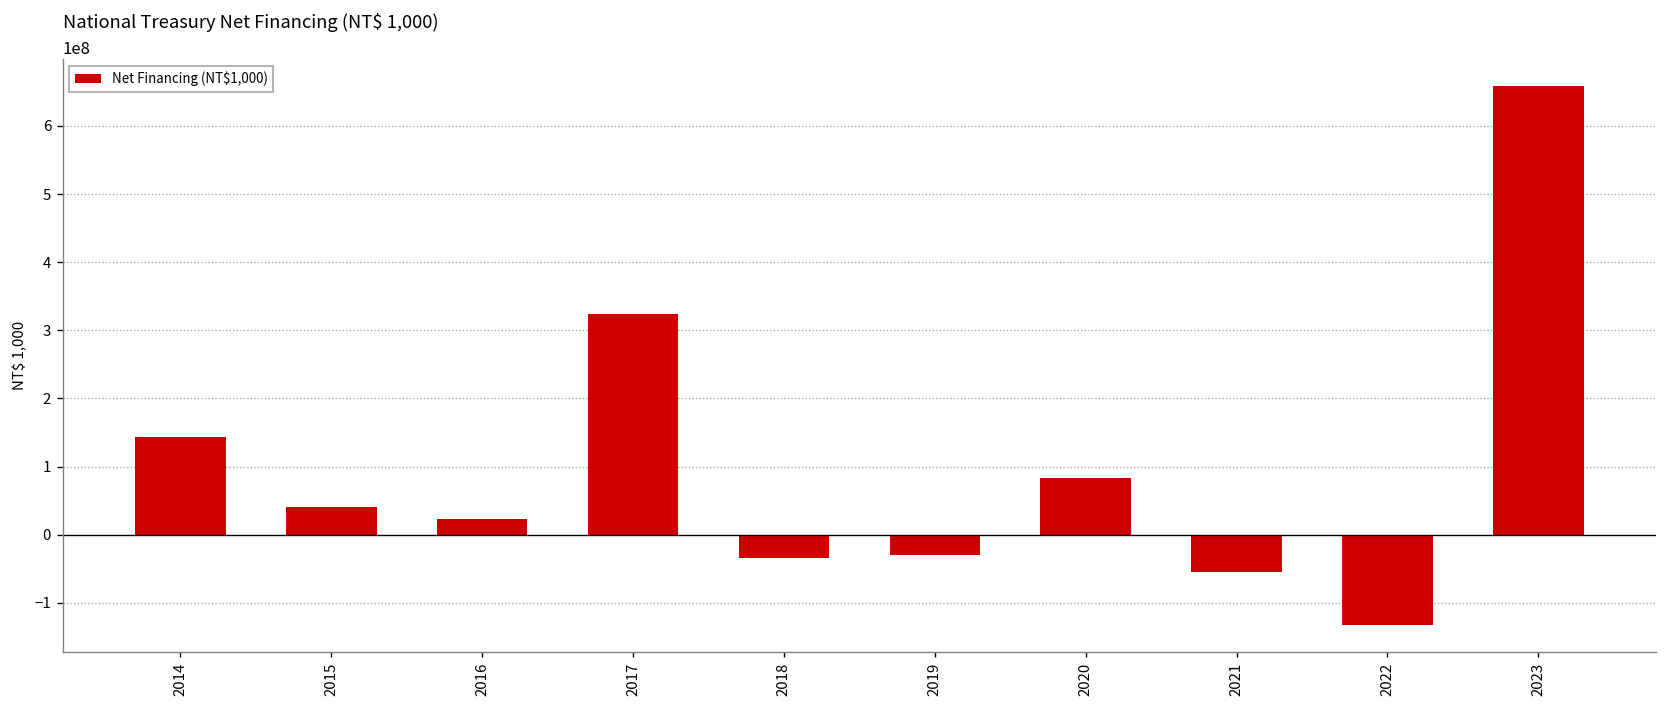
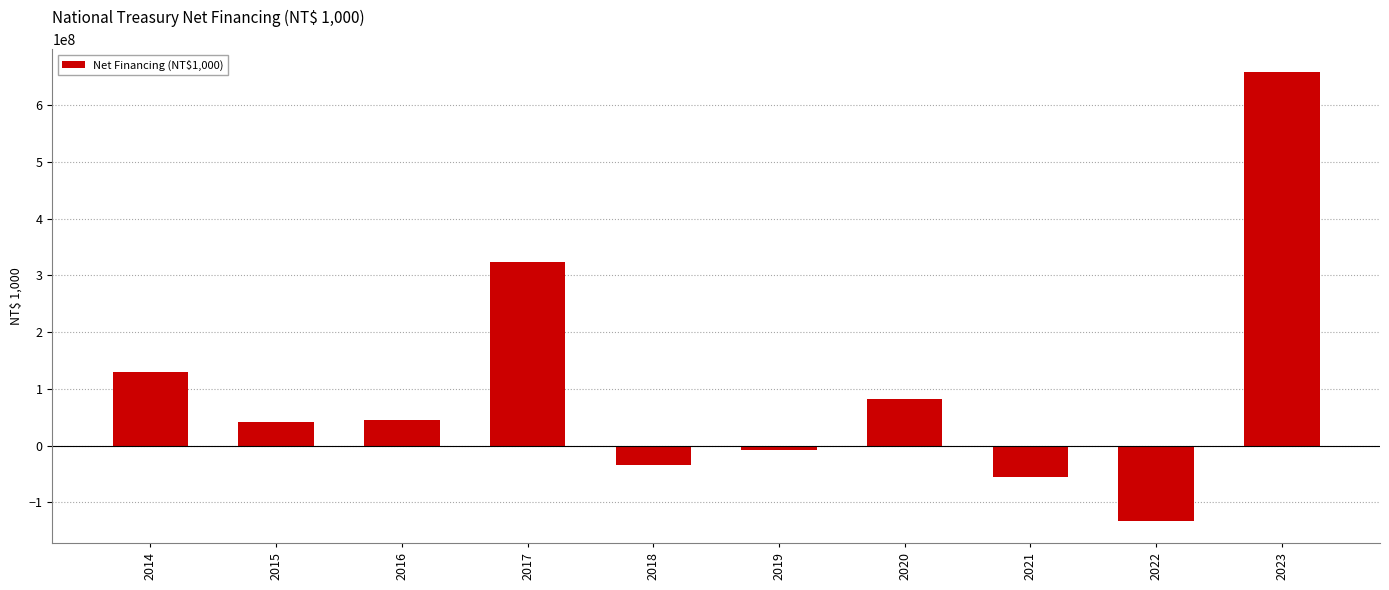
2014: 140000000 -> 130000000
2016: 20000000 -> 50000000
2019: -30000000 -> -10000000
